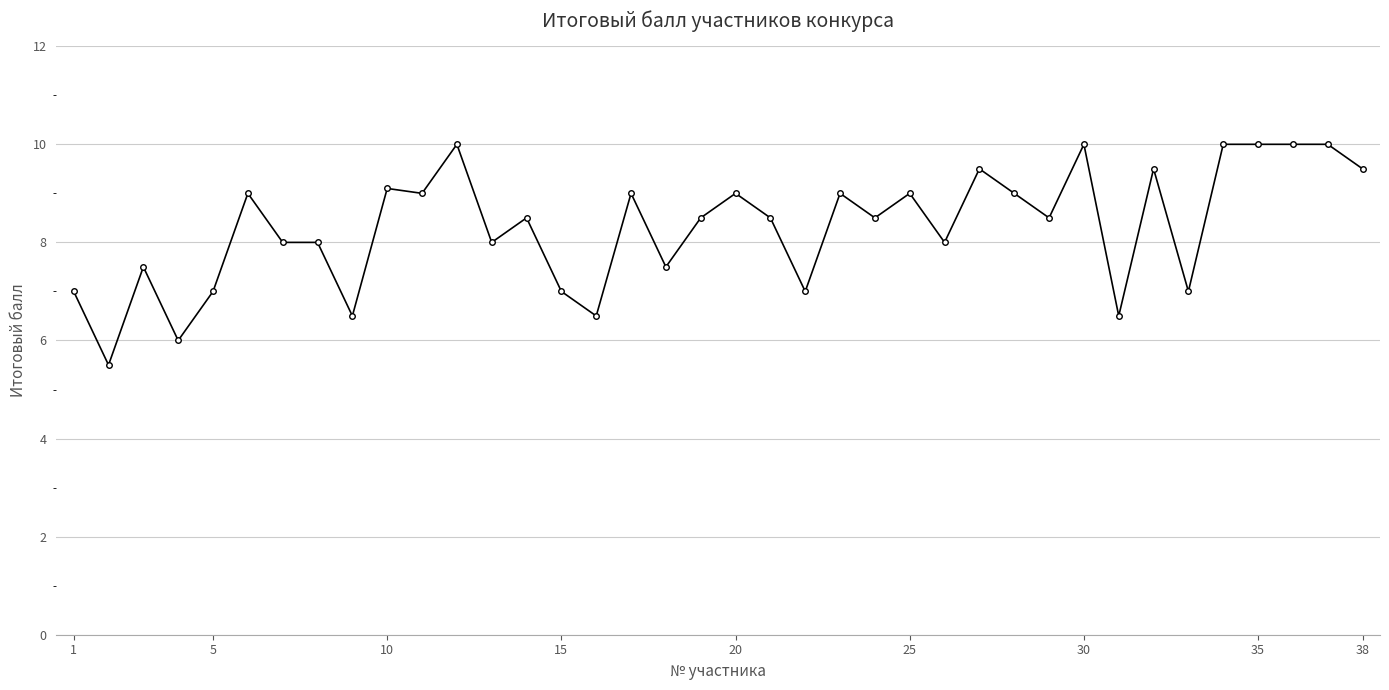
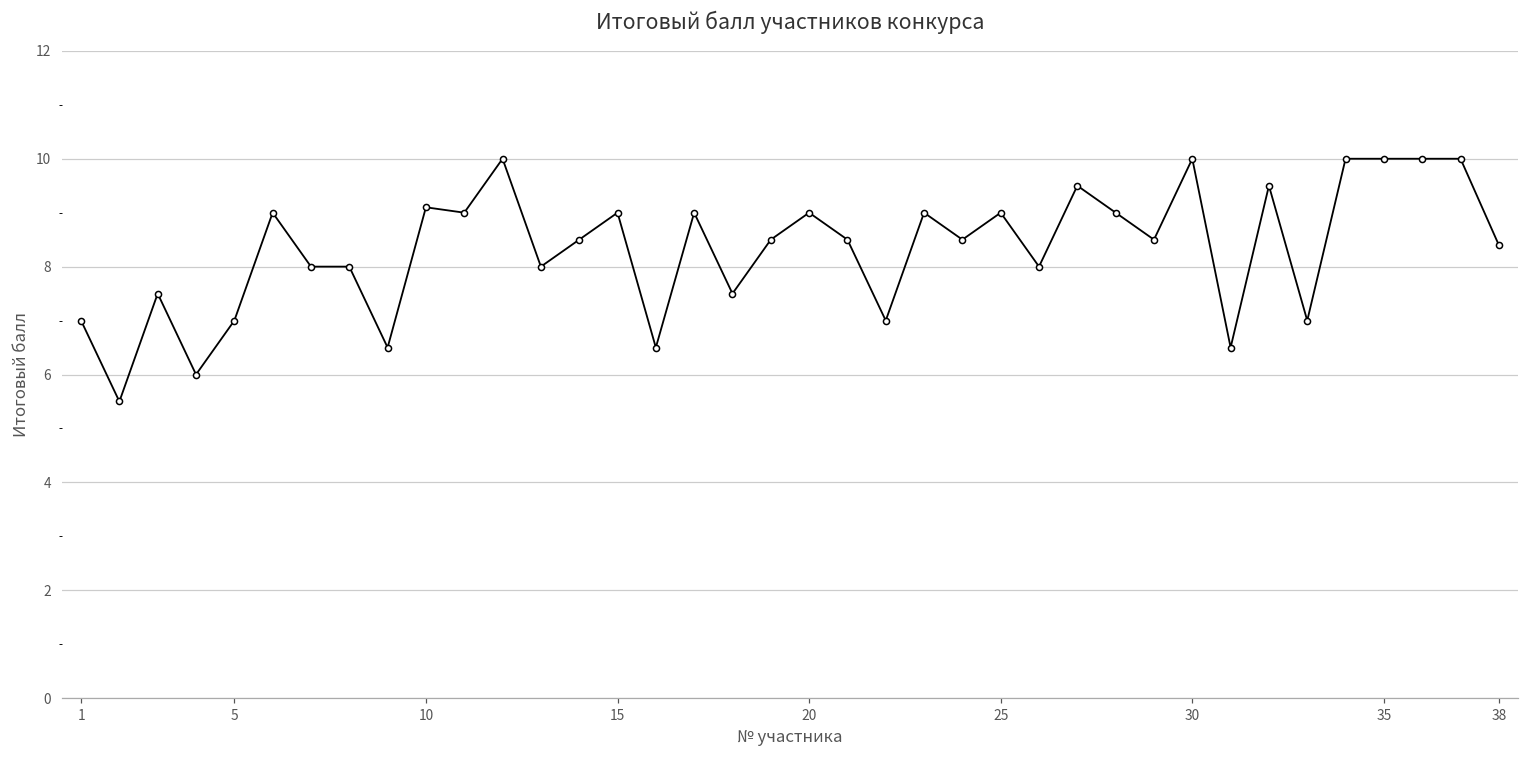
15: 7 -> 9
38: 9.5 -> 8.4
